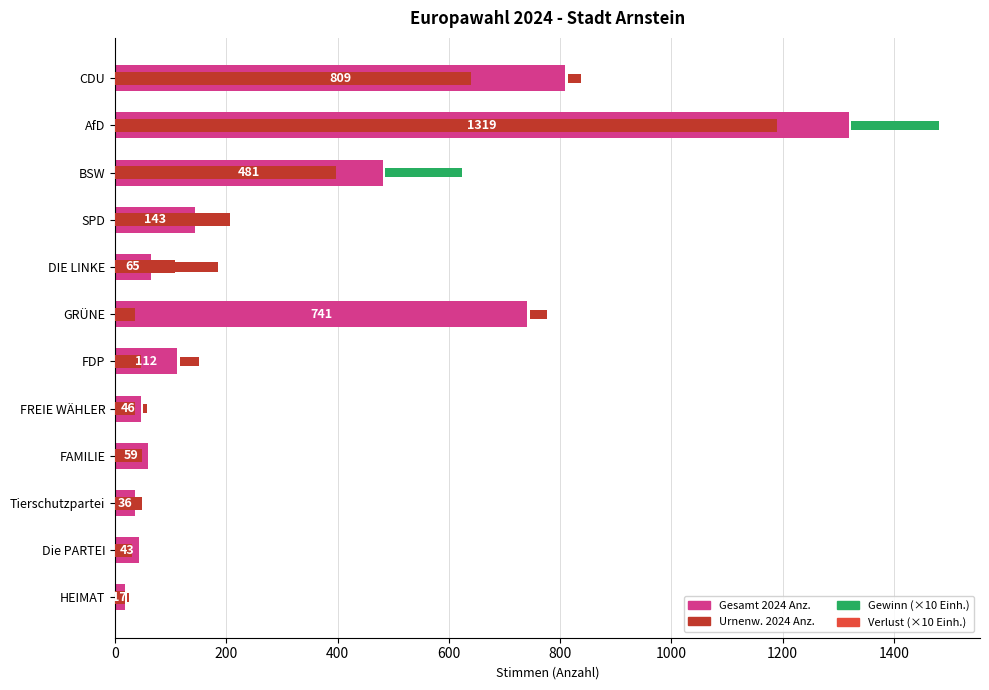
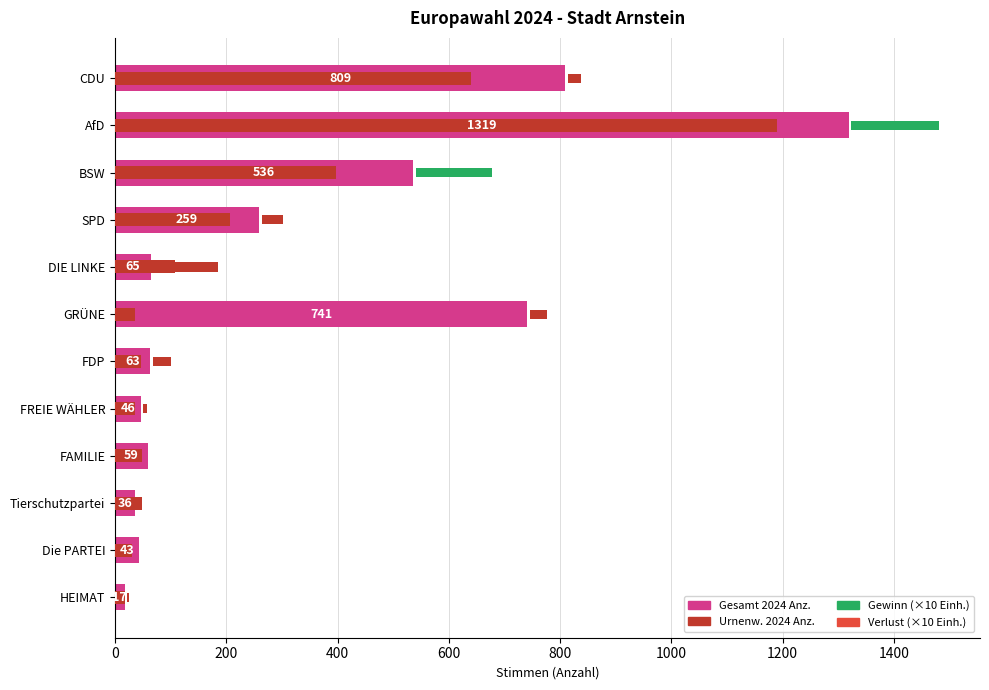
Gesamt 2024 Anz., BSW: 481 -> 536
Gesamt 2024 Anz., SPD: 143 -> 259
Gesamt 2024 Anz., FDP: 112 -> 63
